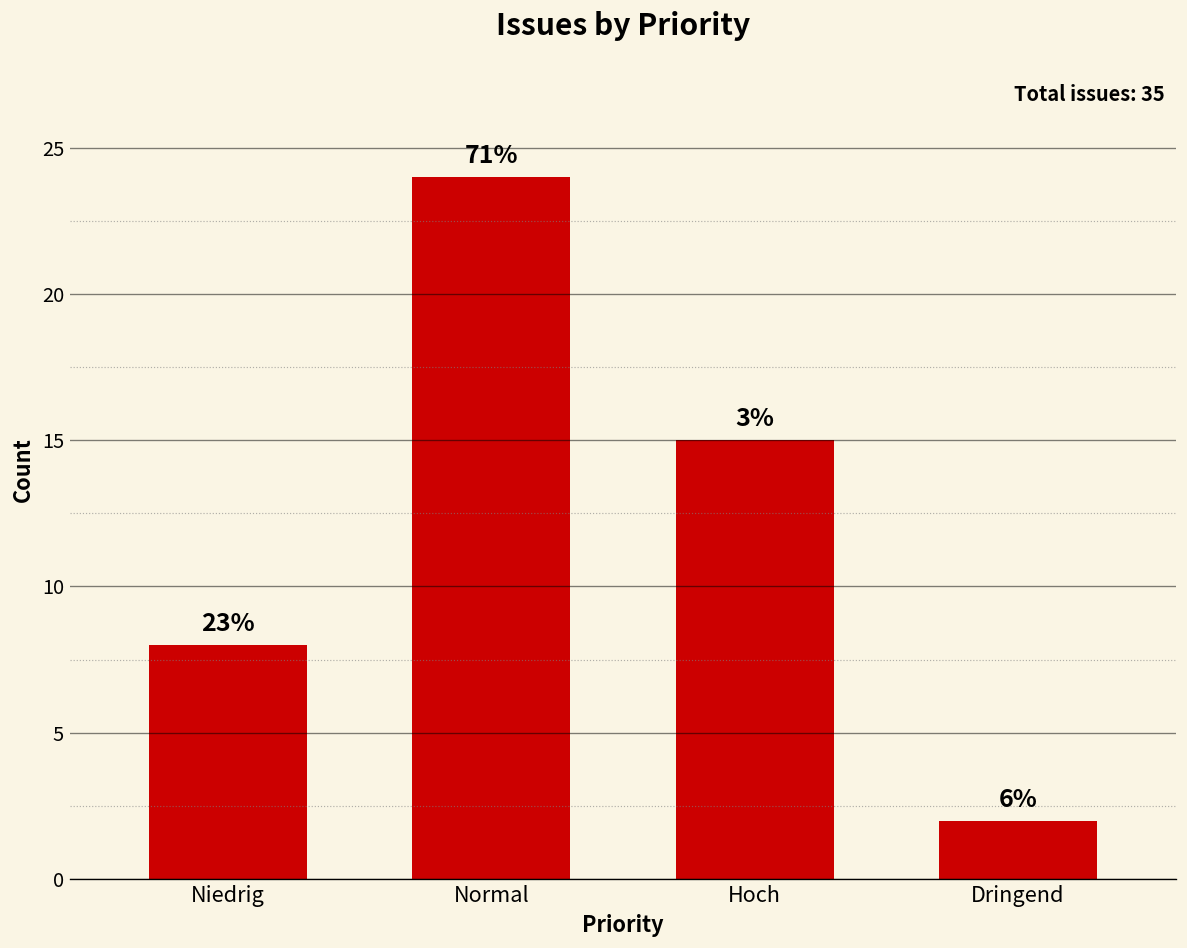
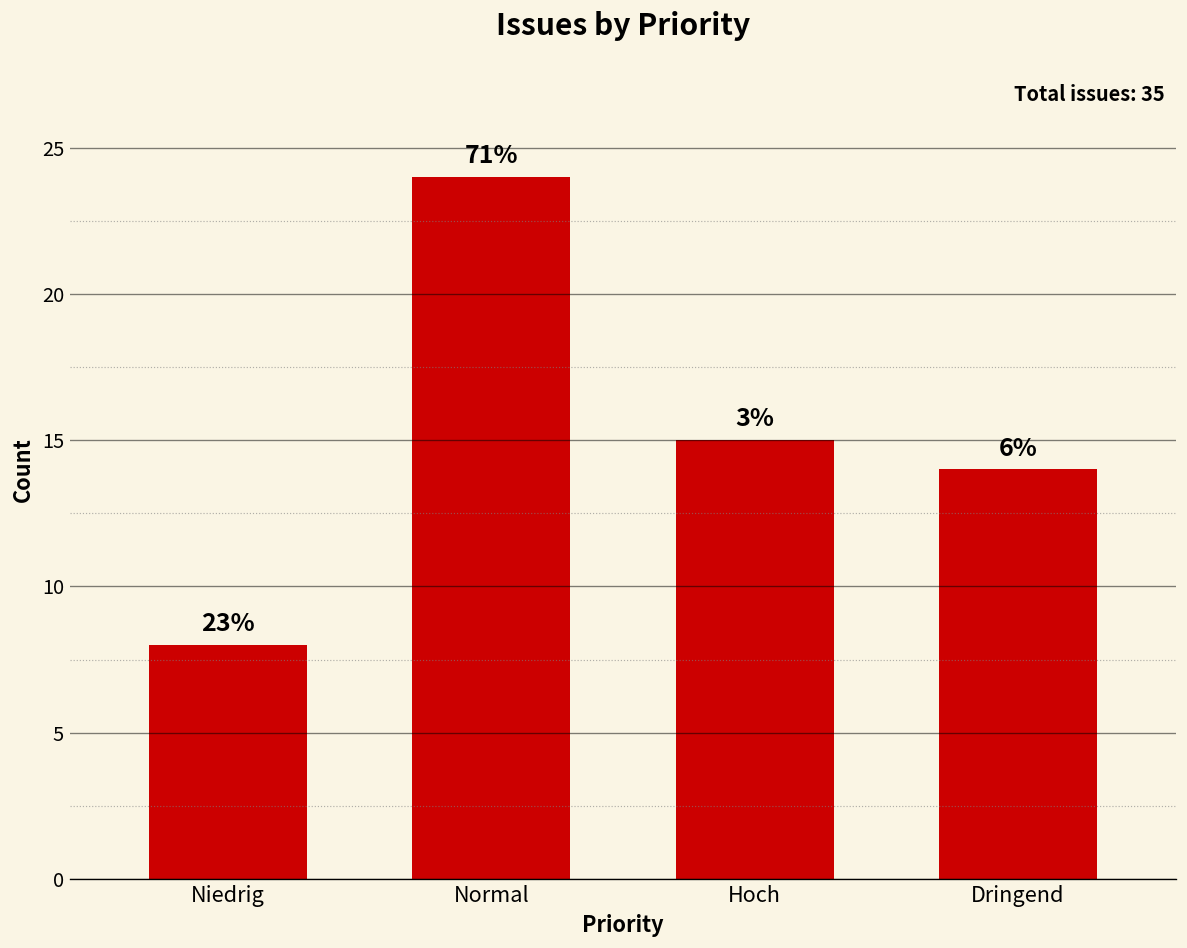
Dringend: 2 -> 14
